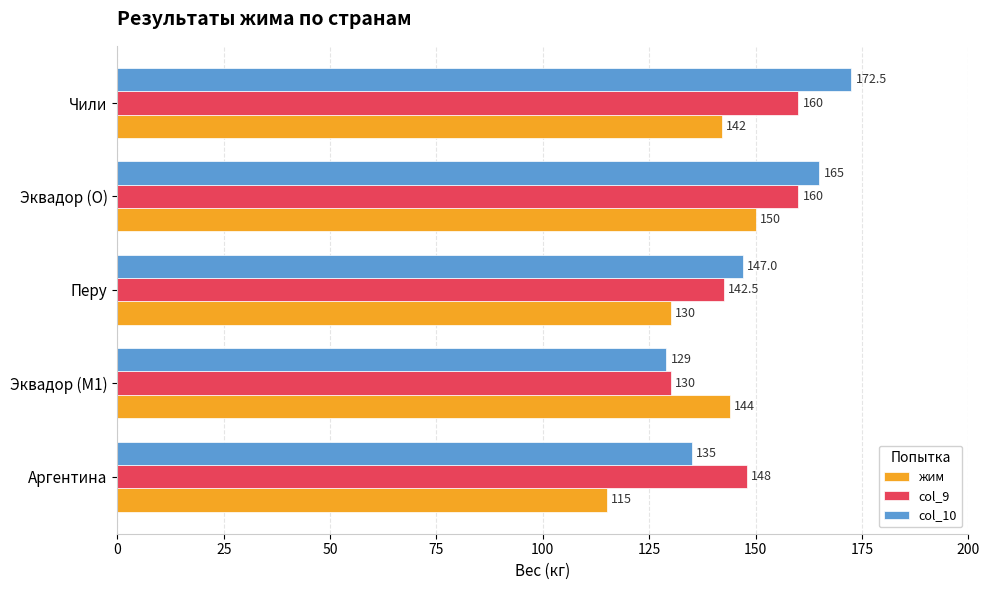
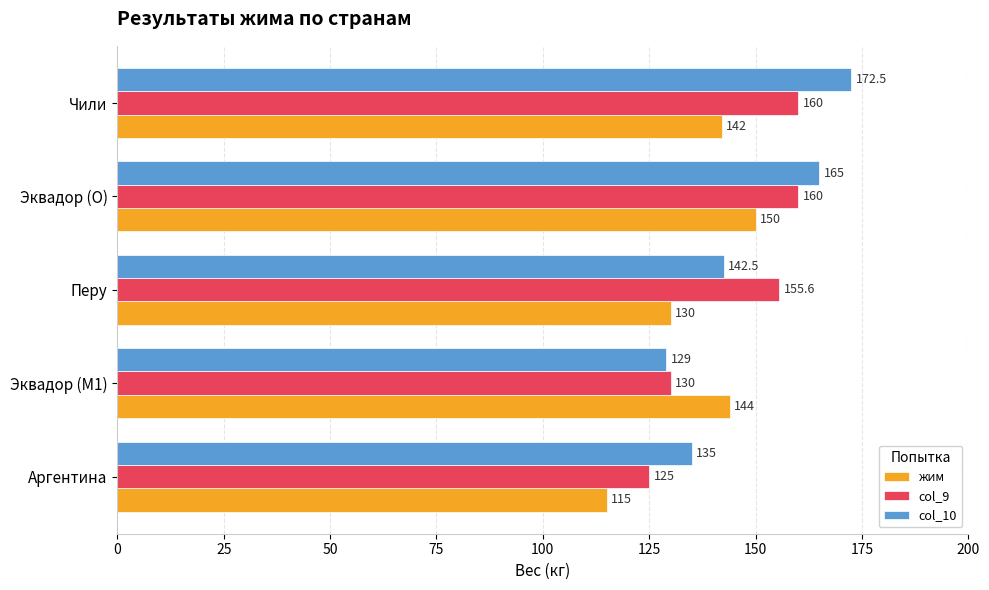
col_10, Перу: 147.0 -> 142.5
col_9, Перу: 142.5 -> 155.6
col_9, Аргентина: 148 -> 125
